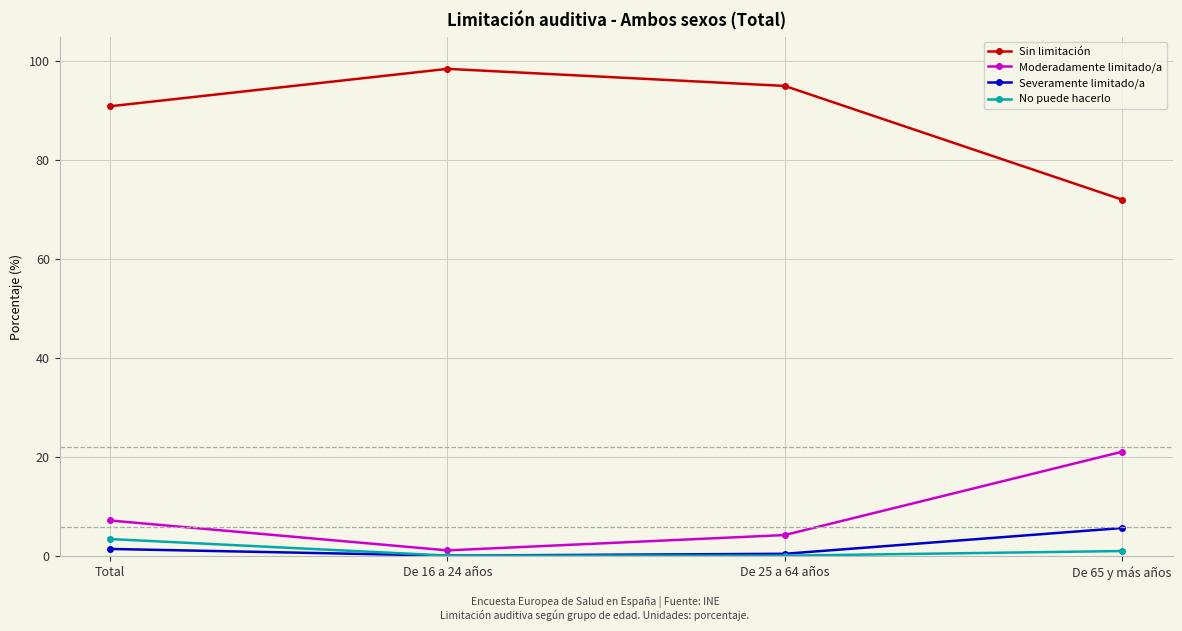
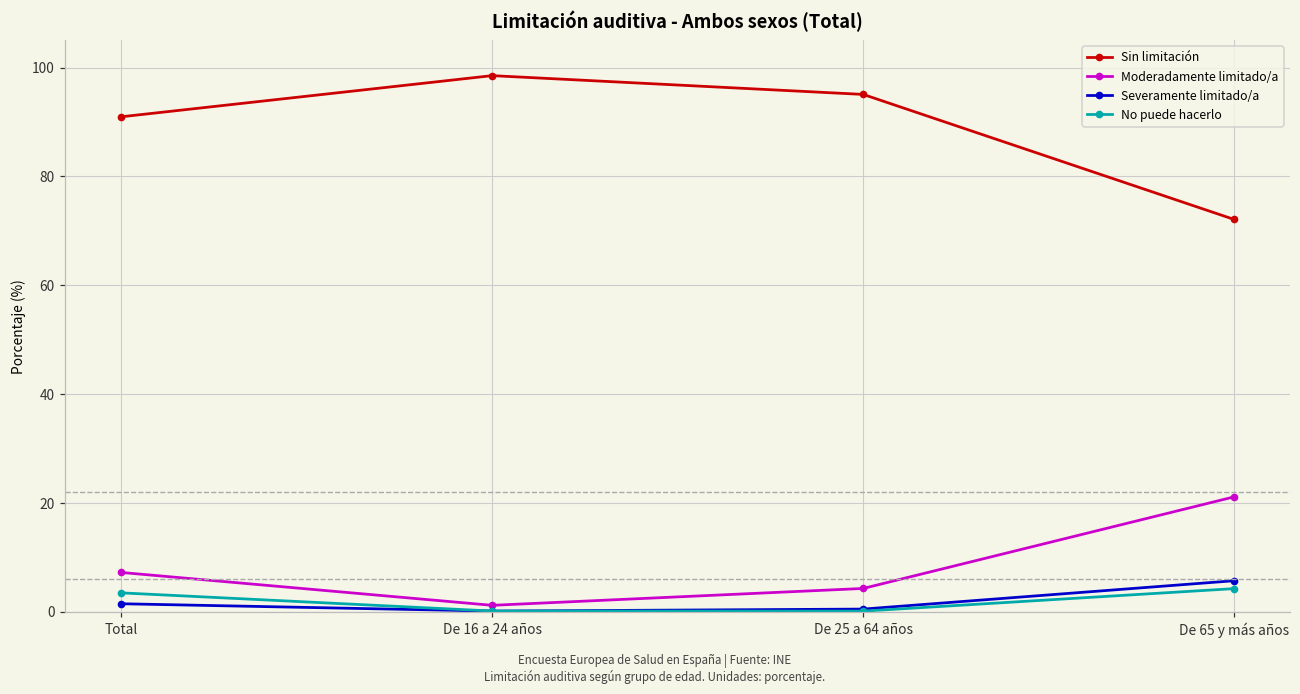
No puede hacerlo, De 65 y más años: 1 -> 4
